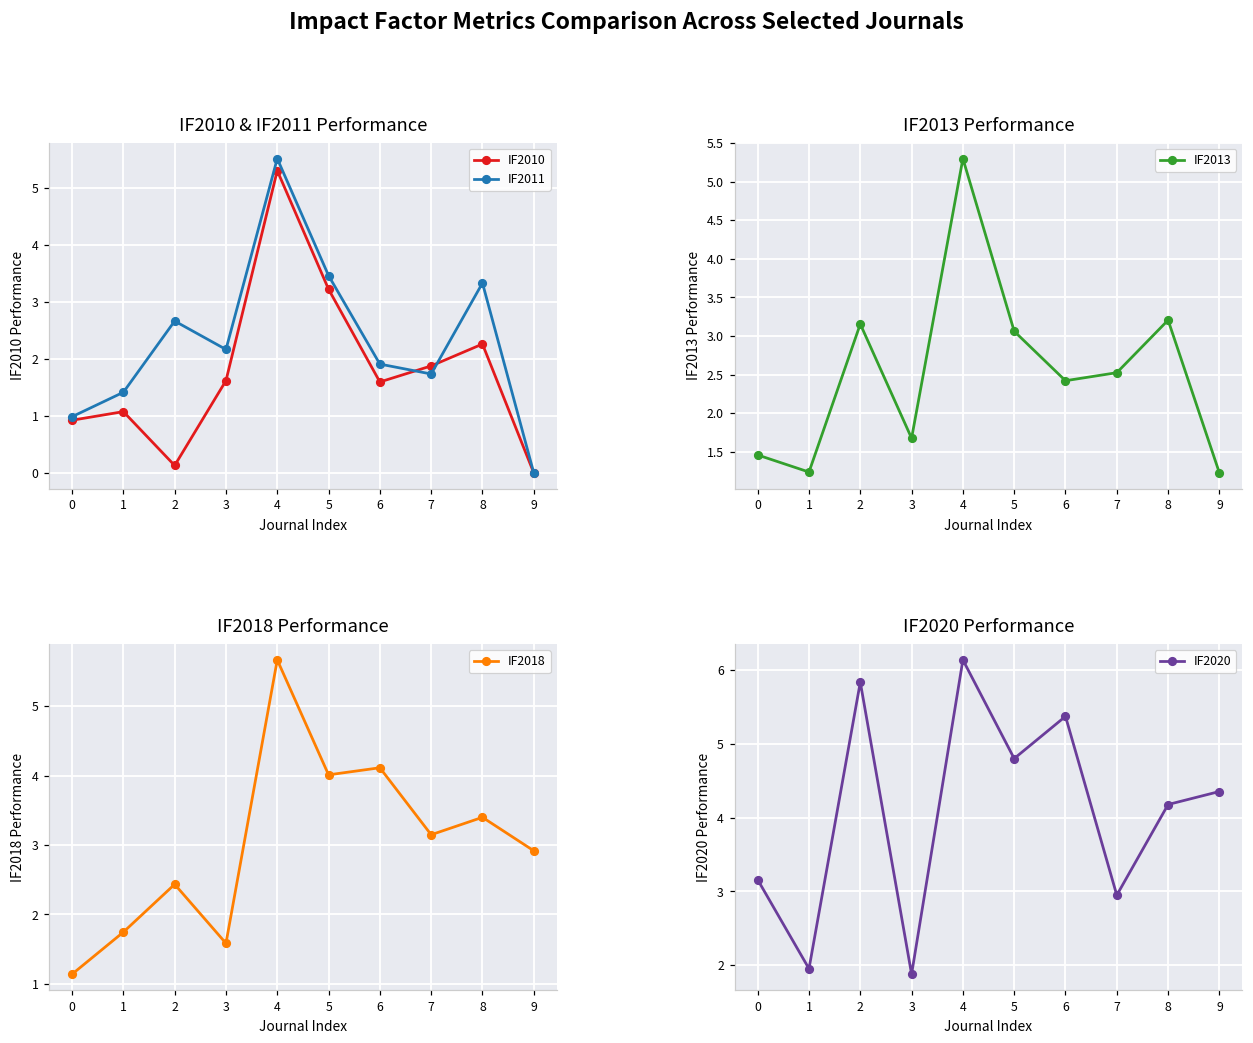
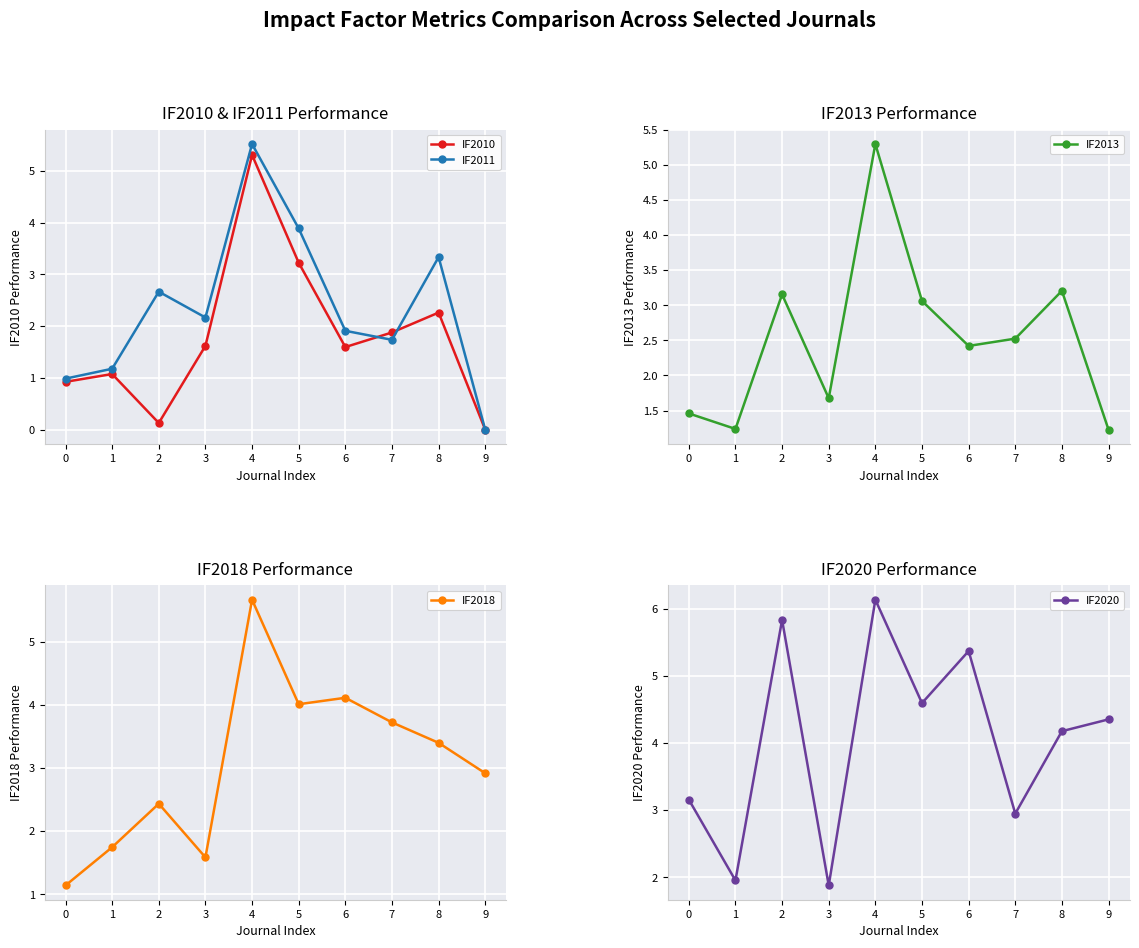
IF2010 & IF2011 Performance, IF2011, 1: 1.4 -> 1.2
IF2010 & IF2011 Performance, IF2011, 5: 3.5 -> 3.9
IF2018 Performance, 7: 3.1 -> 3.7
IF2020 Performance, 5: 4.8 -> 4.6
